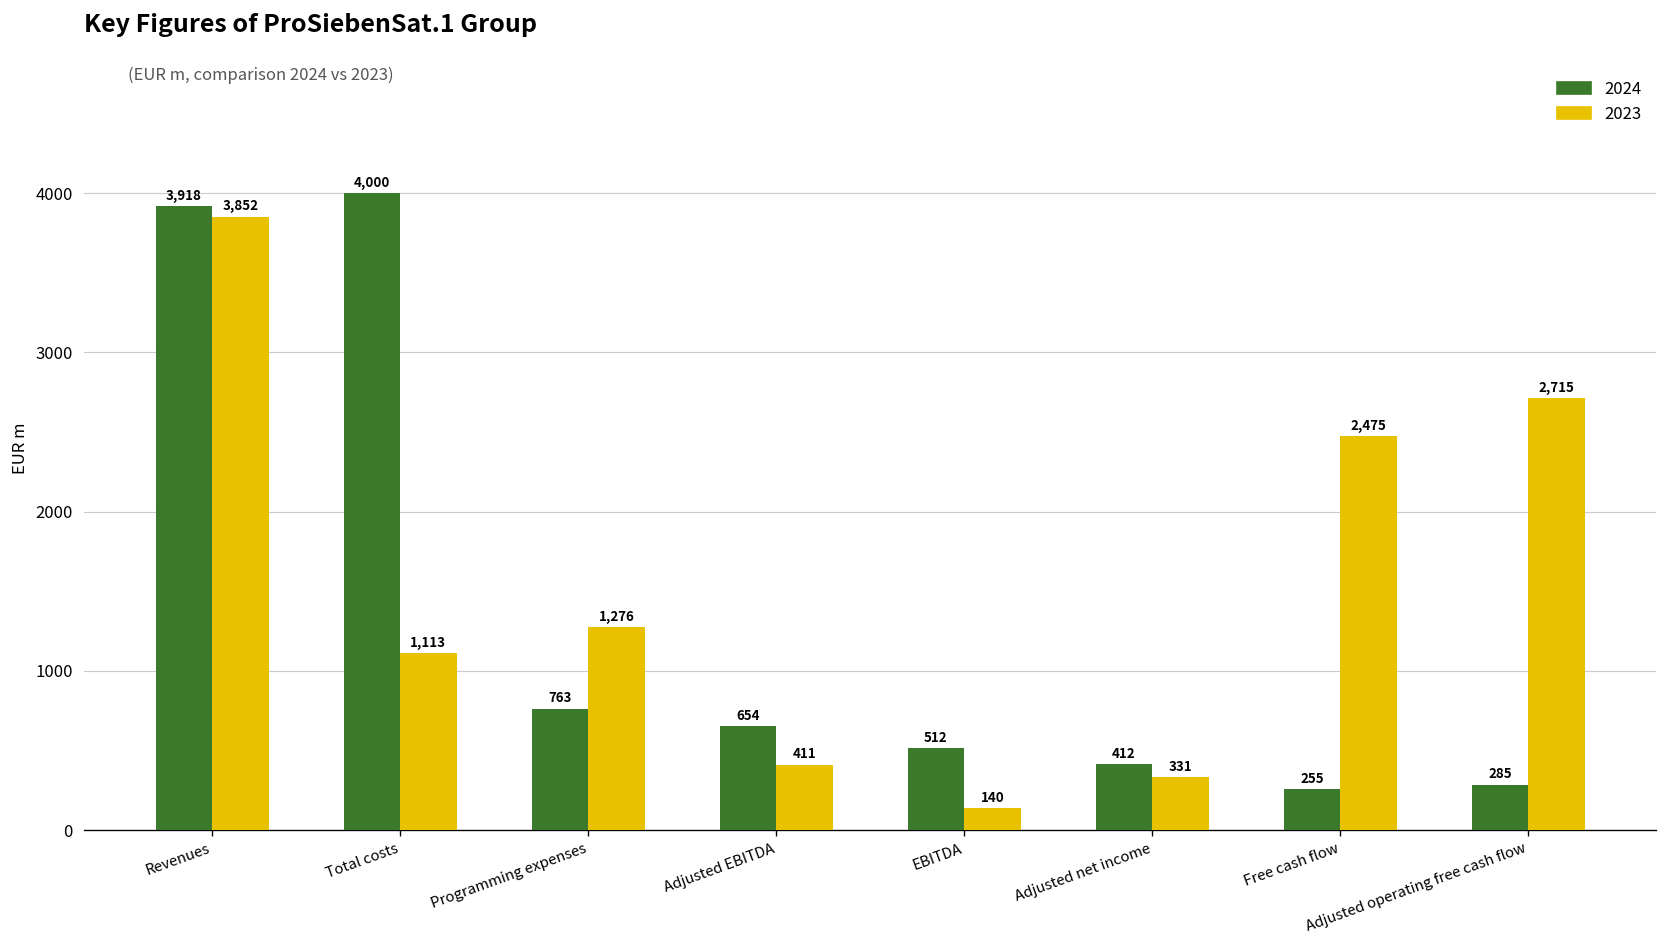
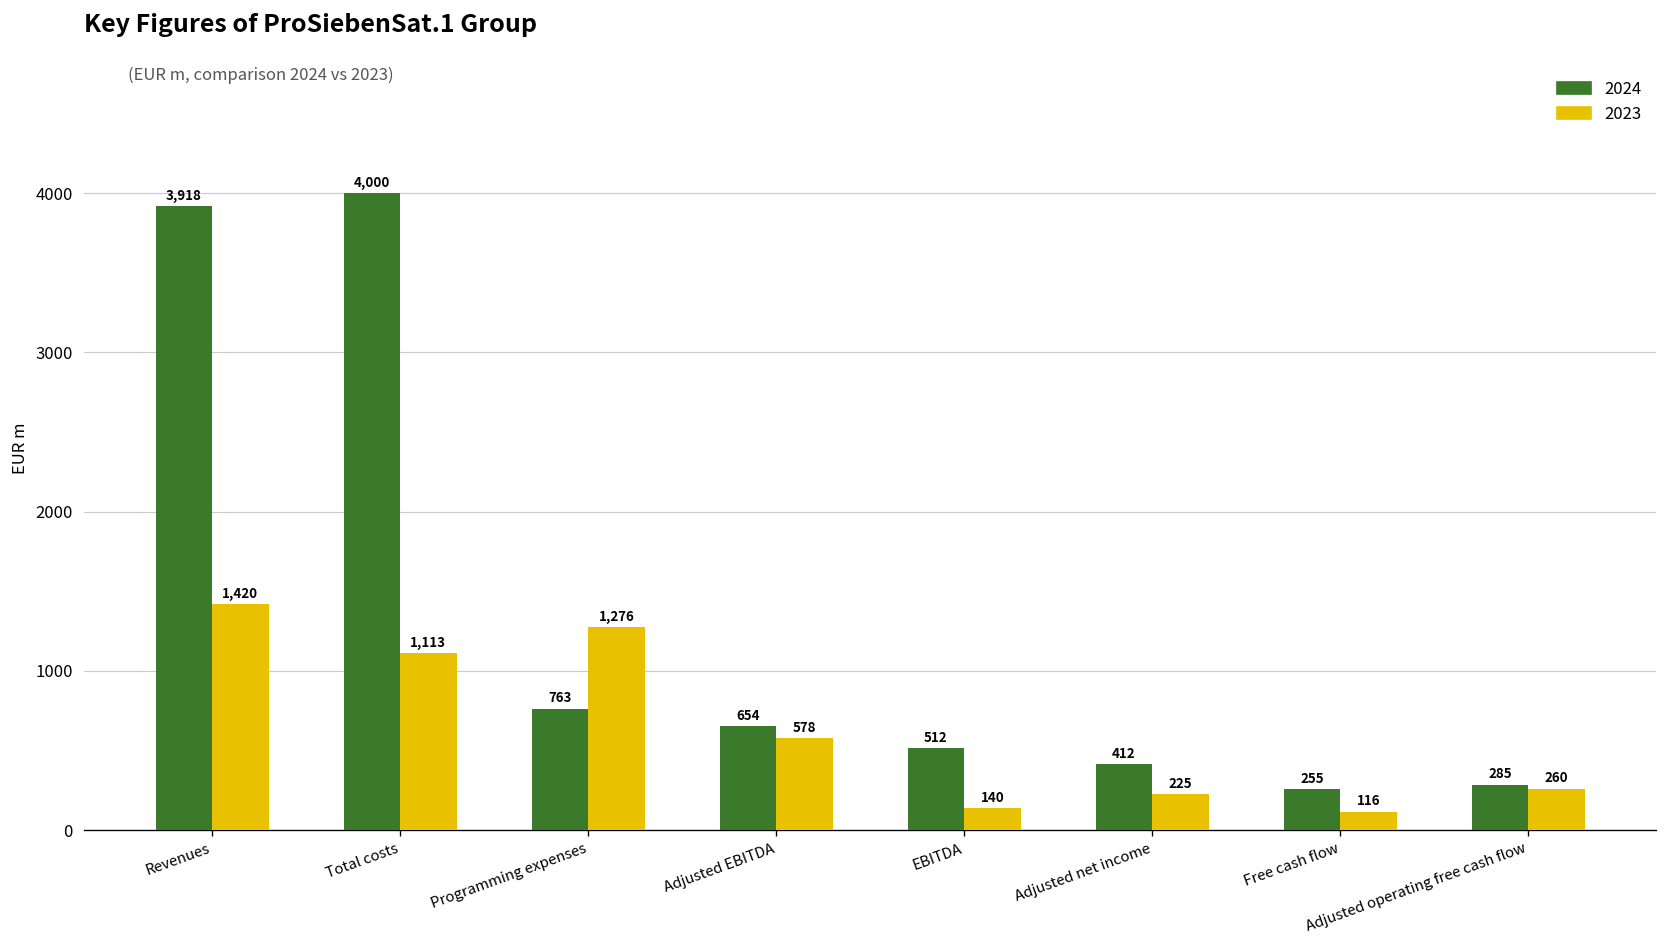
2023, Revenues: 3,852 -> 1,420
2023, Adjusted EBITDA: 411 -> 578
2023, Adjusted net income: 331 -> 225
2023, Free cash flow: 2,475 -> 116
2023, Adjusted operating free cash flow: 2,715 -> 260
